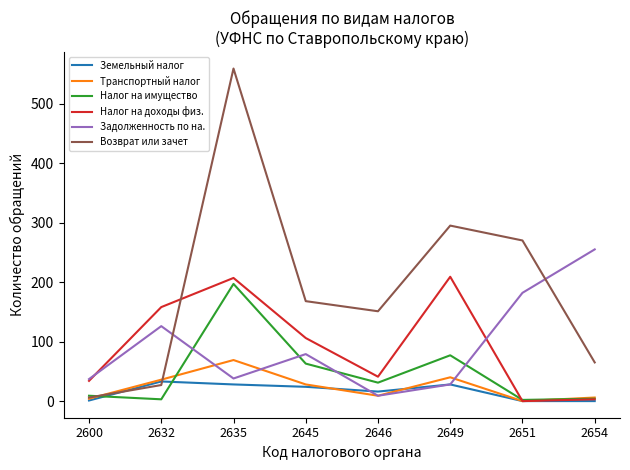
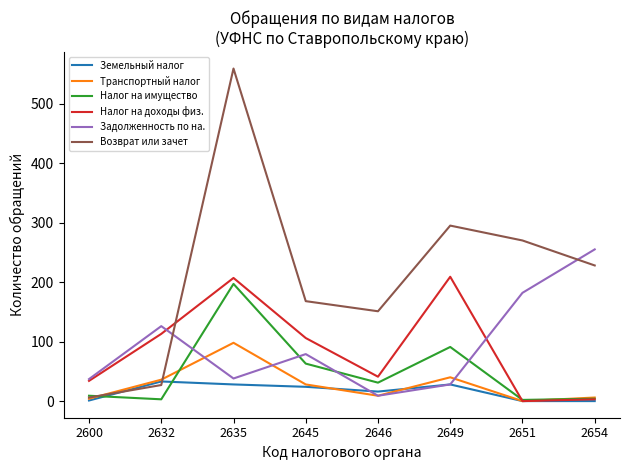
Налог на доходы физ., 2632: 160 -> 110
Транспортный налог, 2635: 70 -> 100
Налог на имущество, 2649: 80 -> 90
Возврат или зачет, 2654: 70 -> 230
